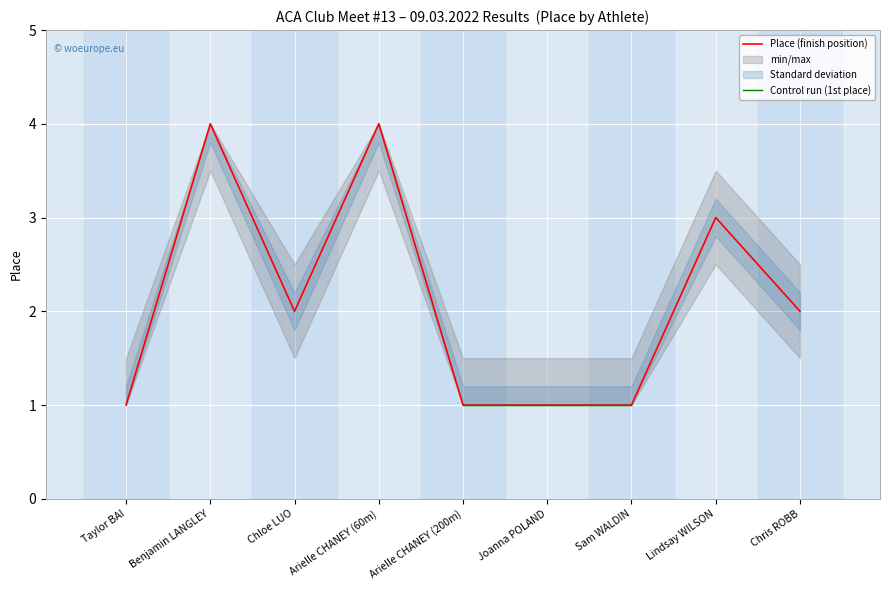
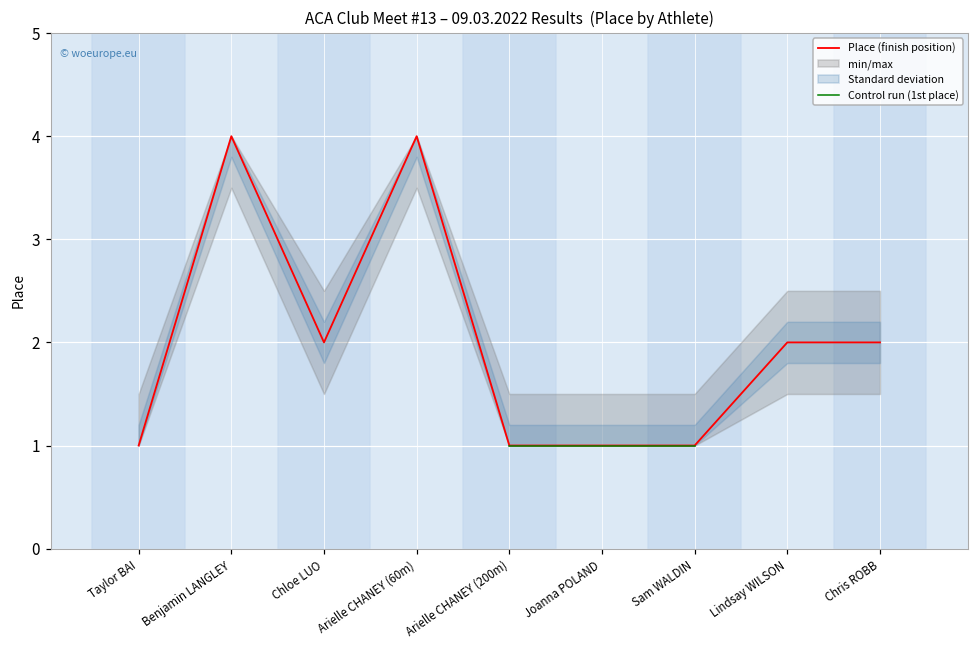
Place (finish position), Lindsay WILSON: 3 -> 2
